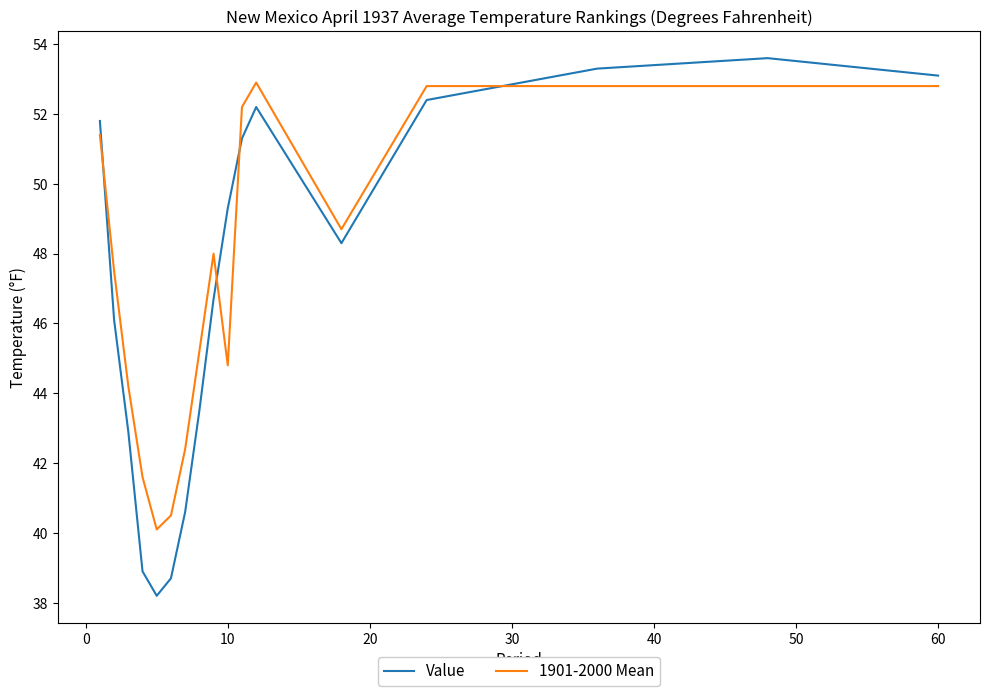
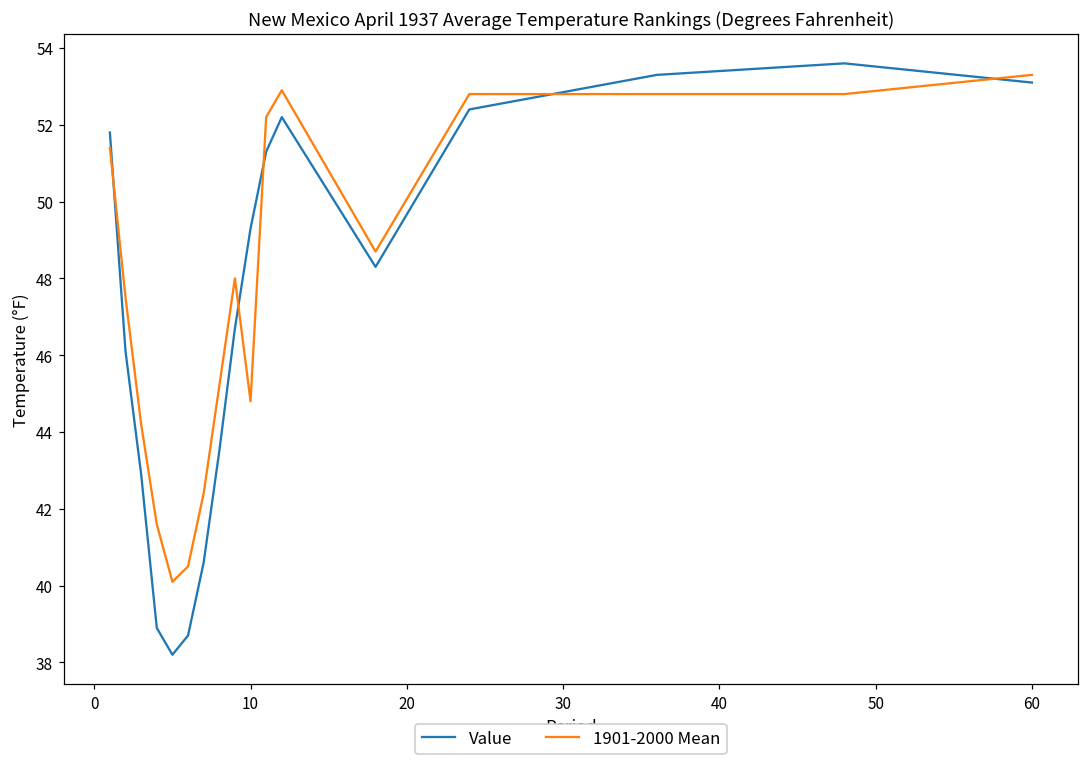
1901-2000 Mean, 60: 52.8 -> 53.3
